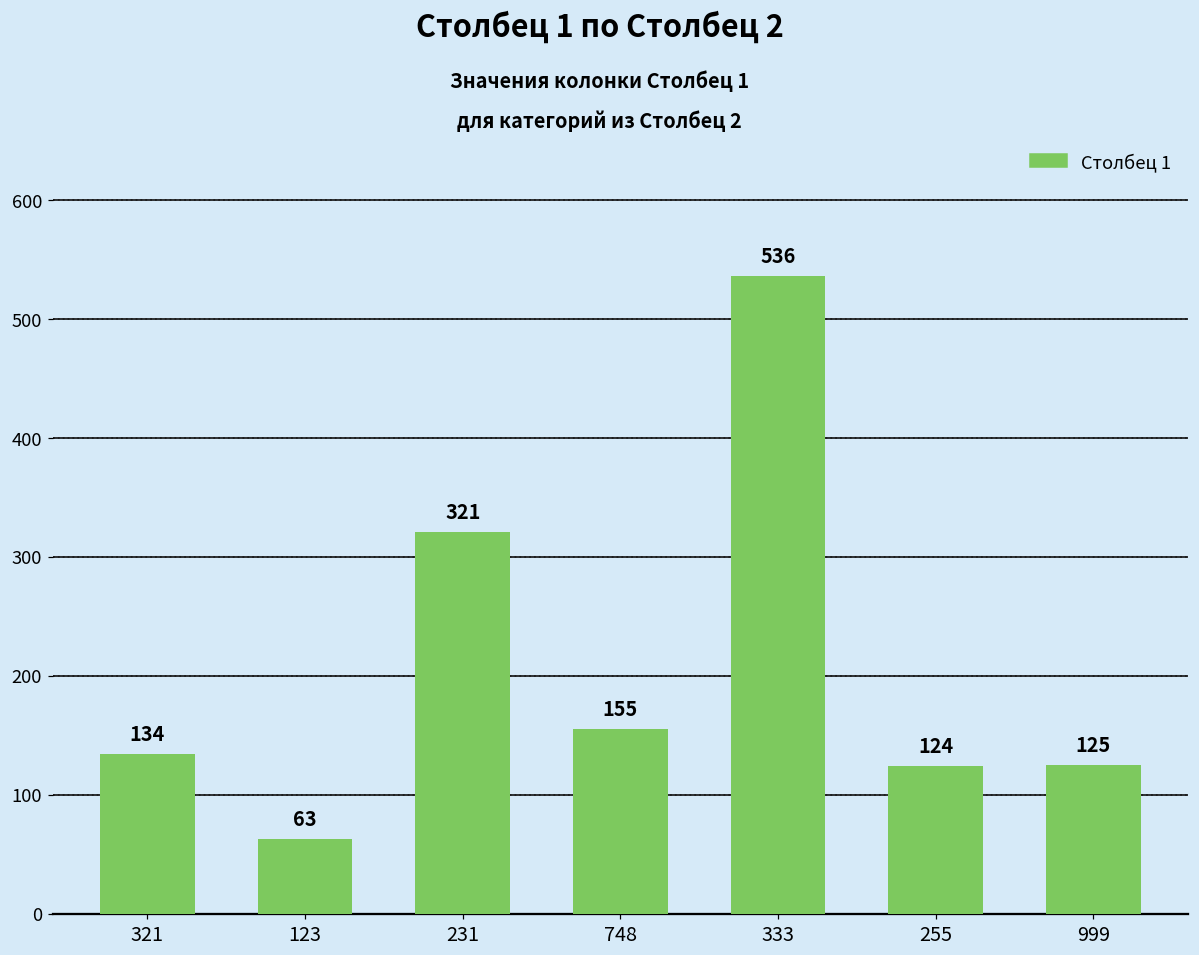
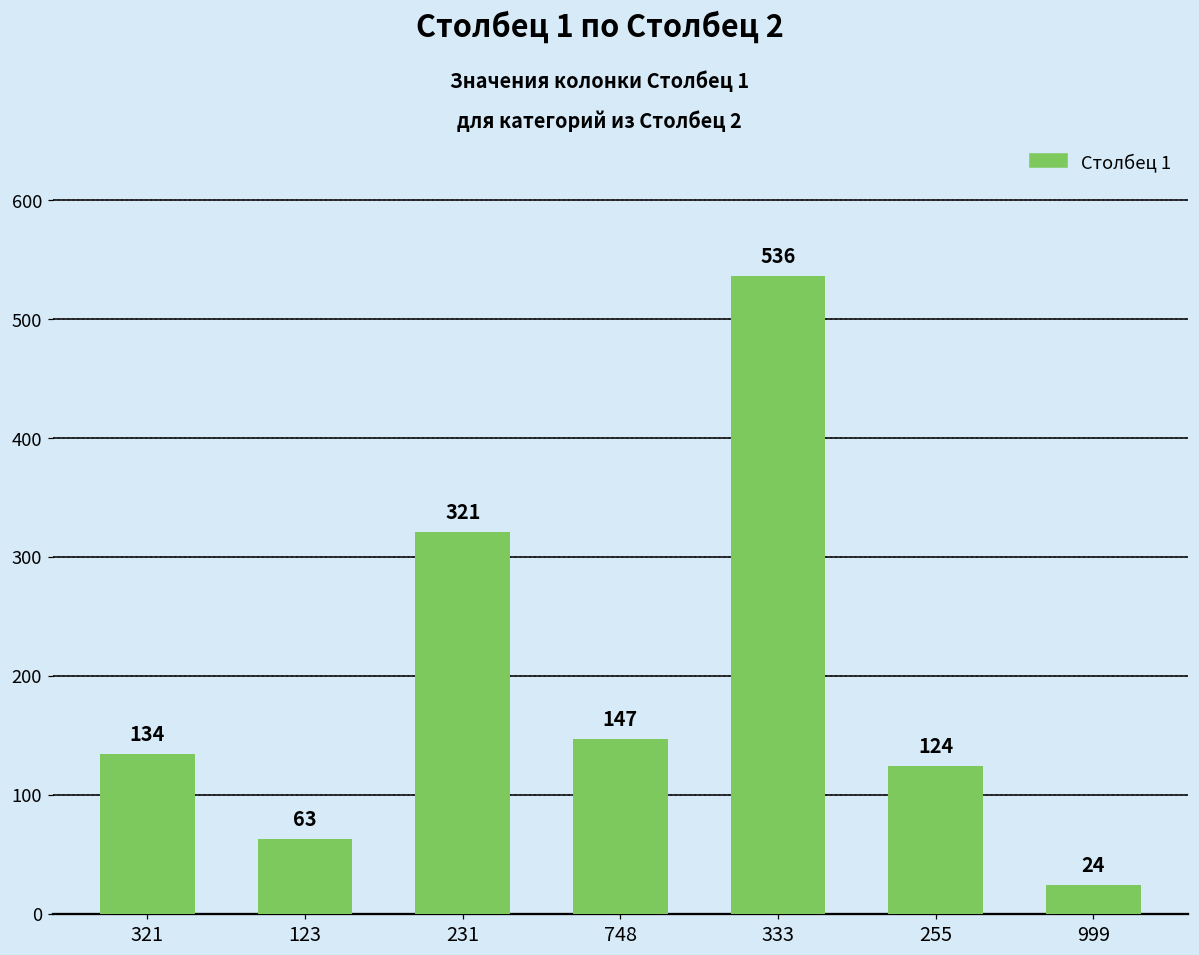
748: 155 -> 147
999: 125 -> 24
